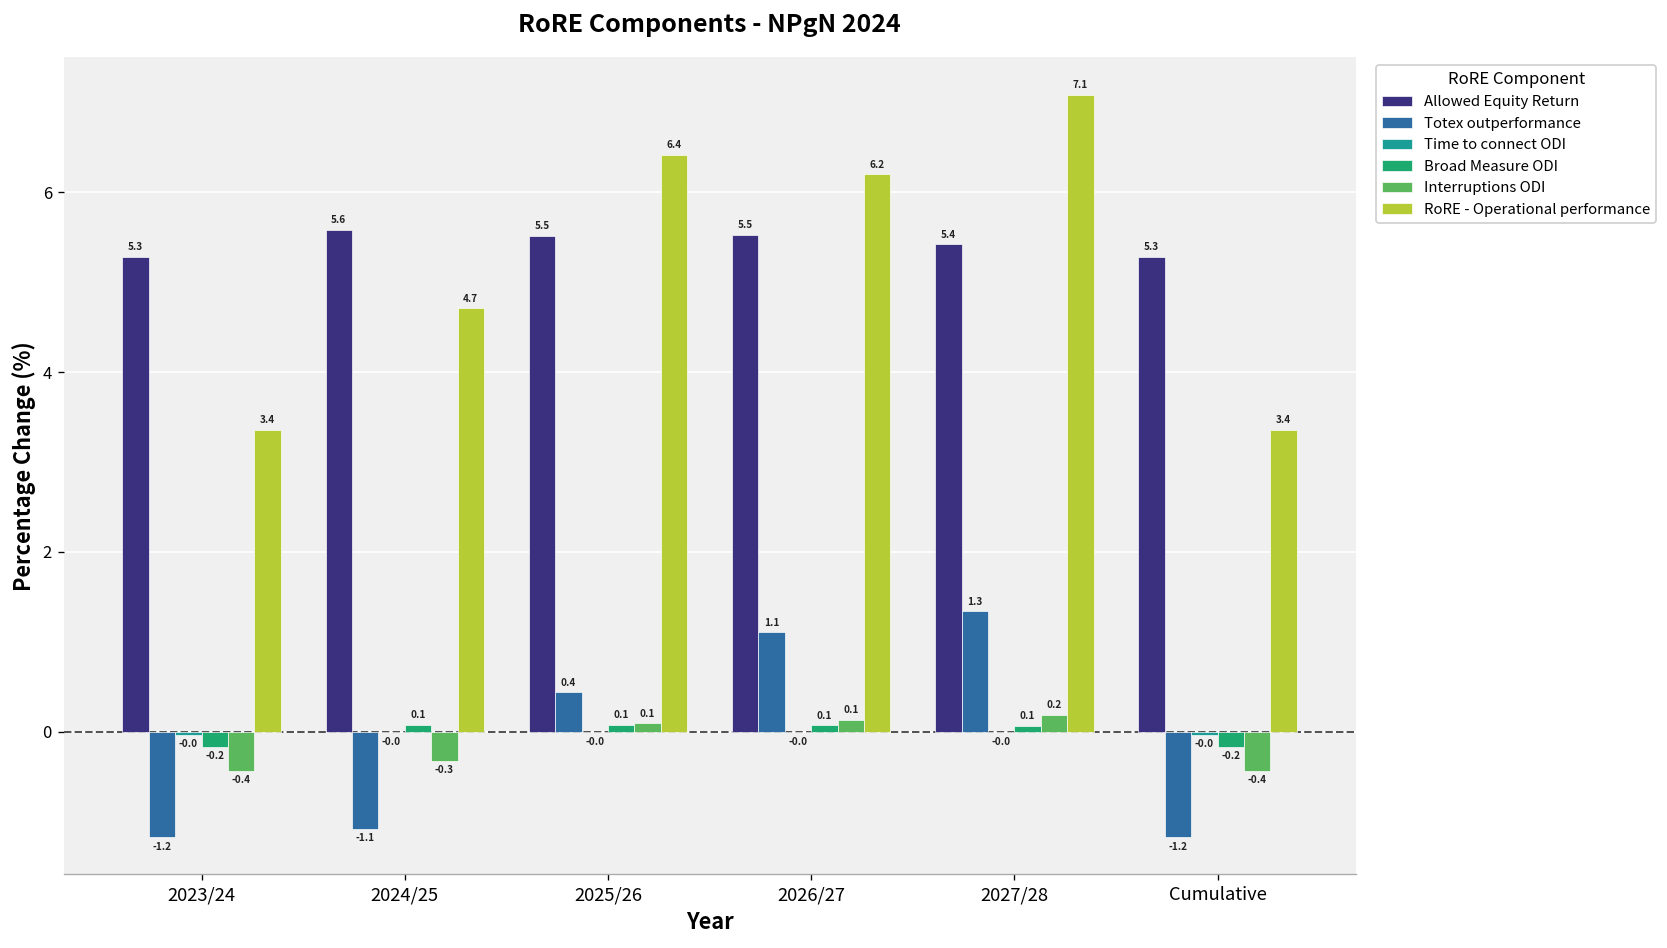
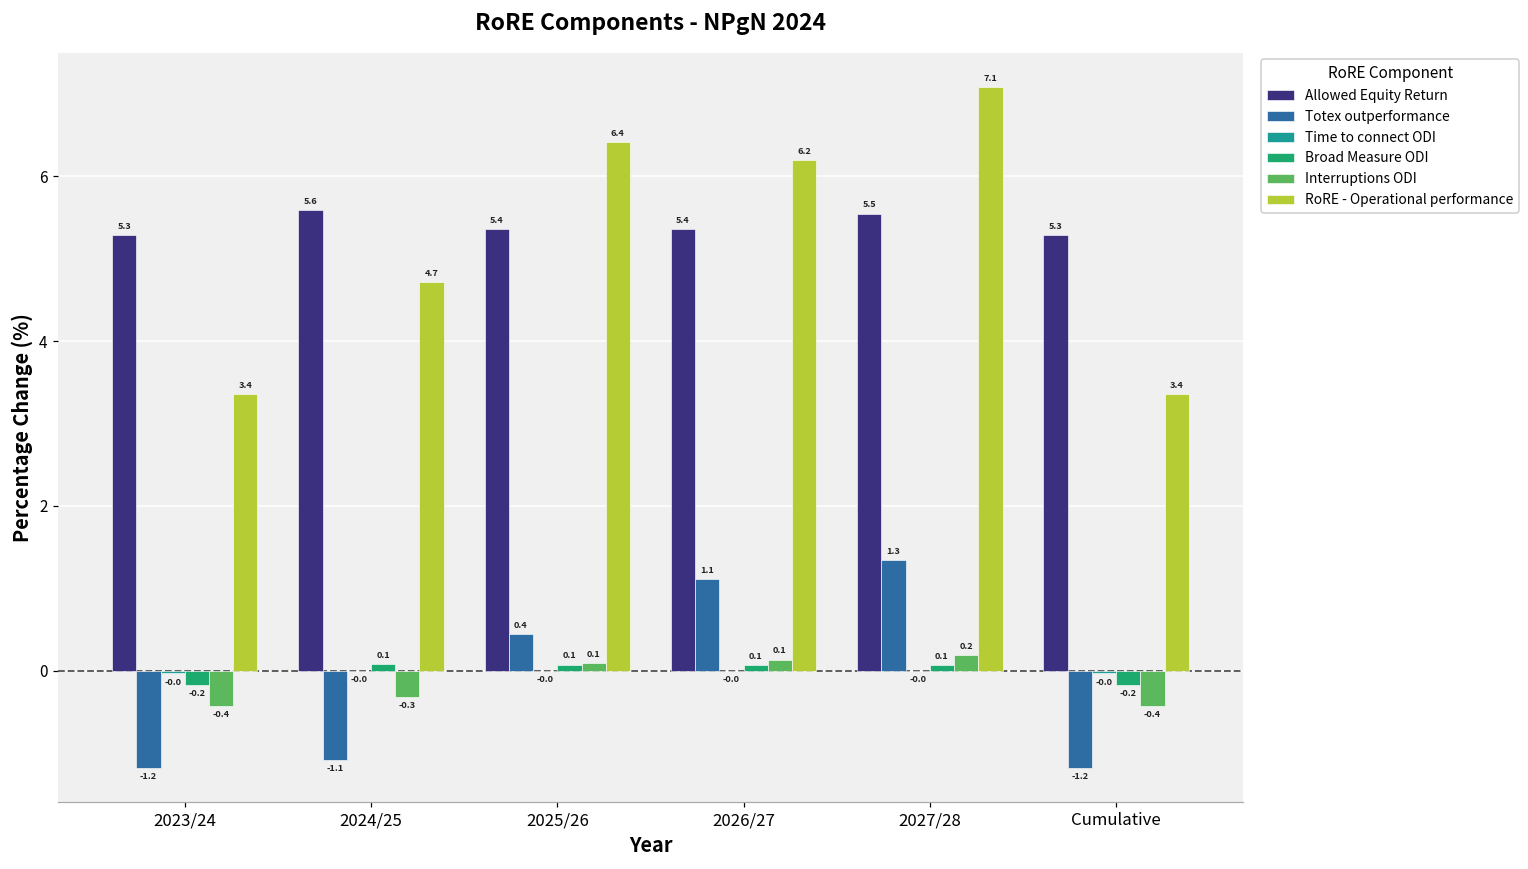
Allowed Equity Return, 2025/26: 5.5 -> 5.4
Allowed Equity Return, 2026/27: 5.5 -> 5.4
Allowed Equity Return, 2027/28: 5.4 -> 5.5
